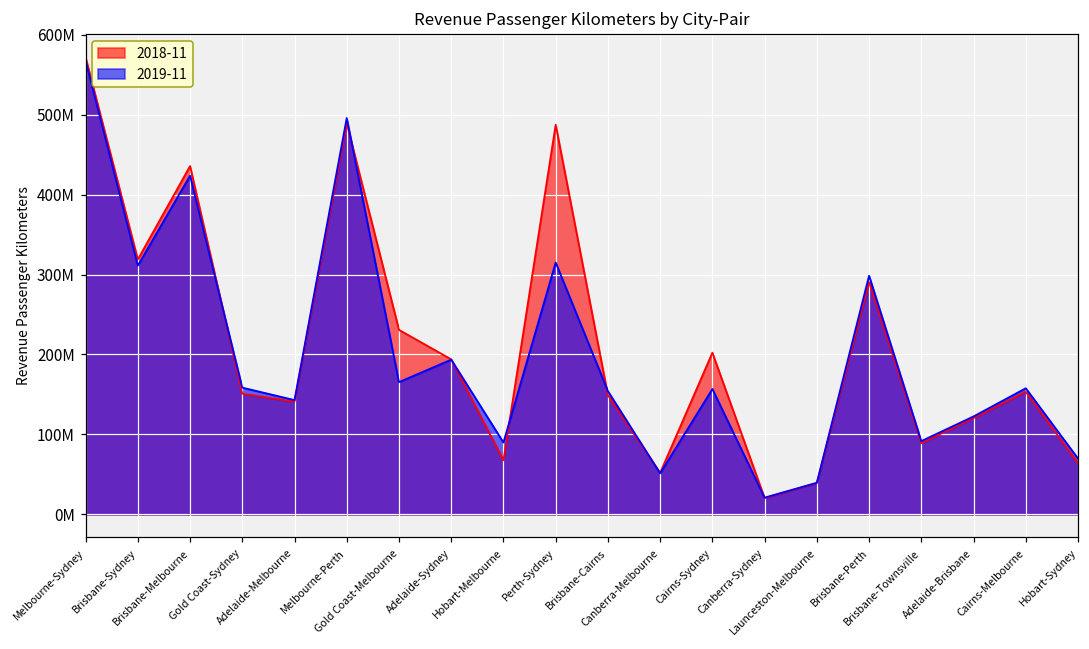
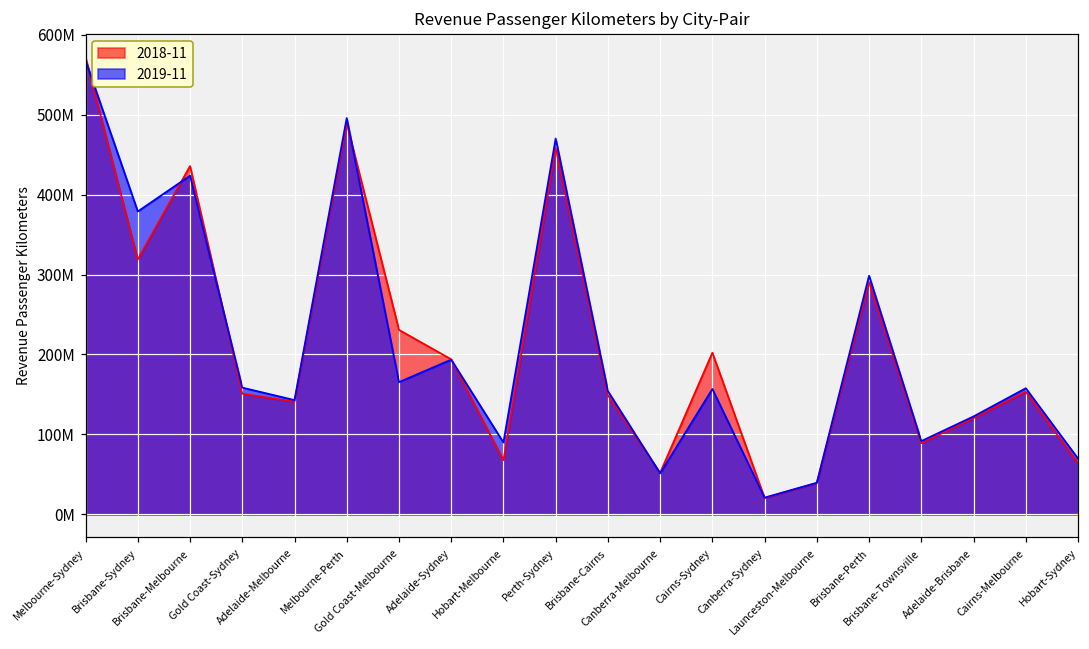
2019-11, Brisbane-Sydney: 310000000 -> 380000000
2018-11, Perth-Sydney: 490000000 -> 460000000
2019-11, Perth-Sydney: 320000000 -> 470000000
